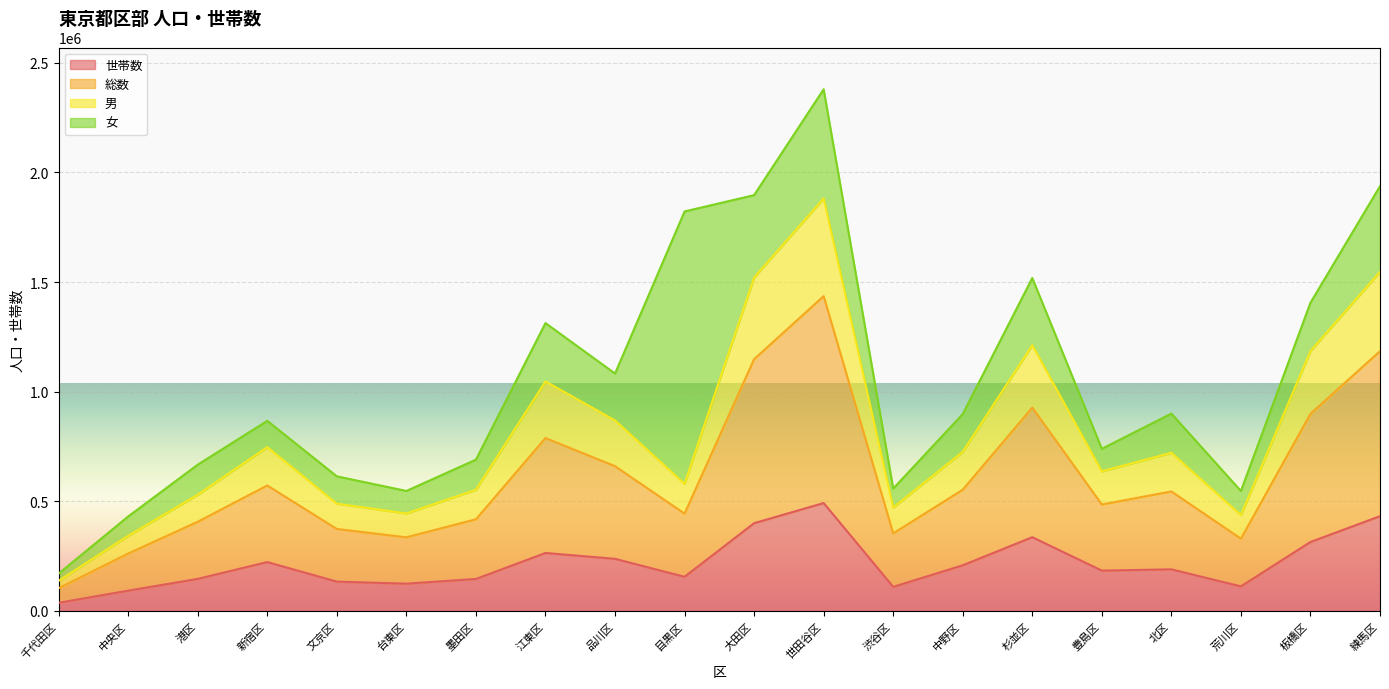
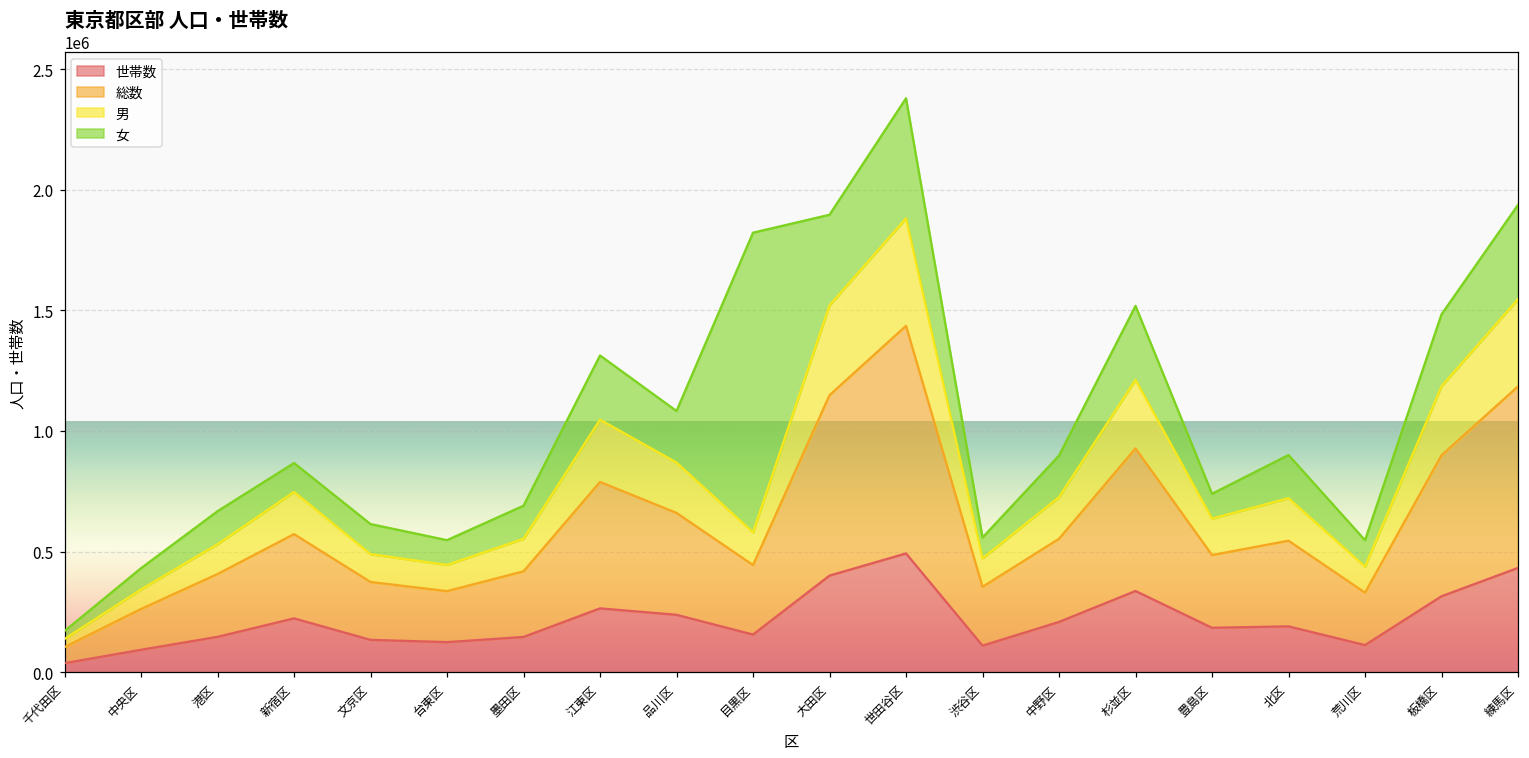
女, 板橋区: 220000 -> 300000
